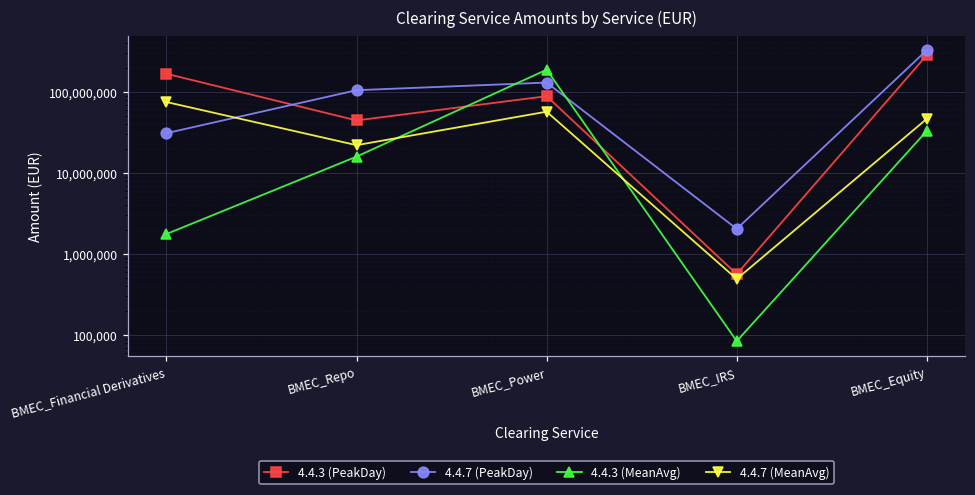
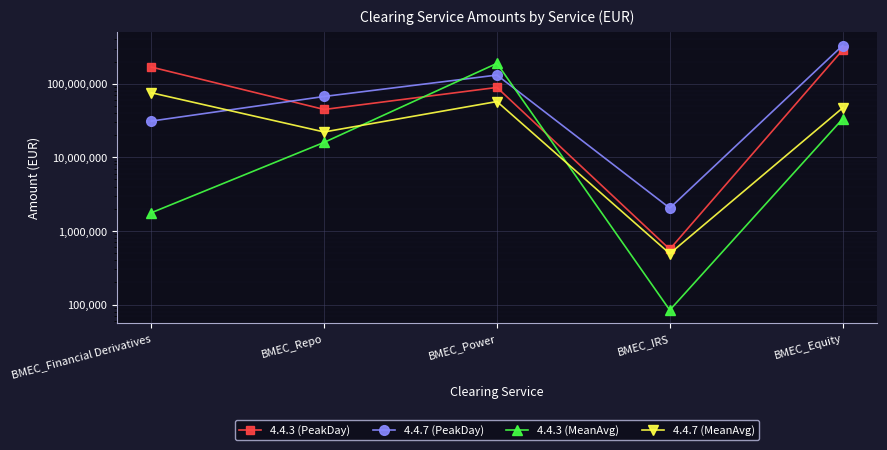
4.4.7 (PeakDay), BMEC_Repo: 110,000,000 -> 70,000,000
